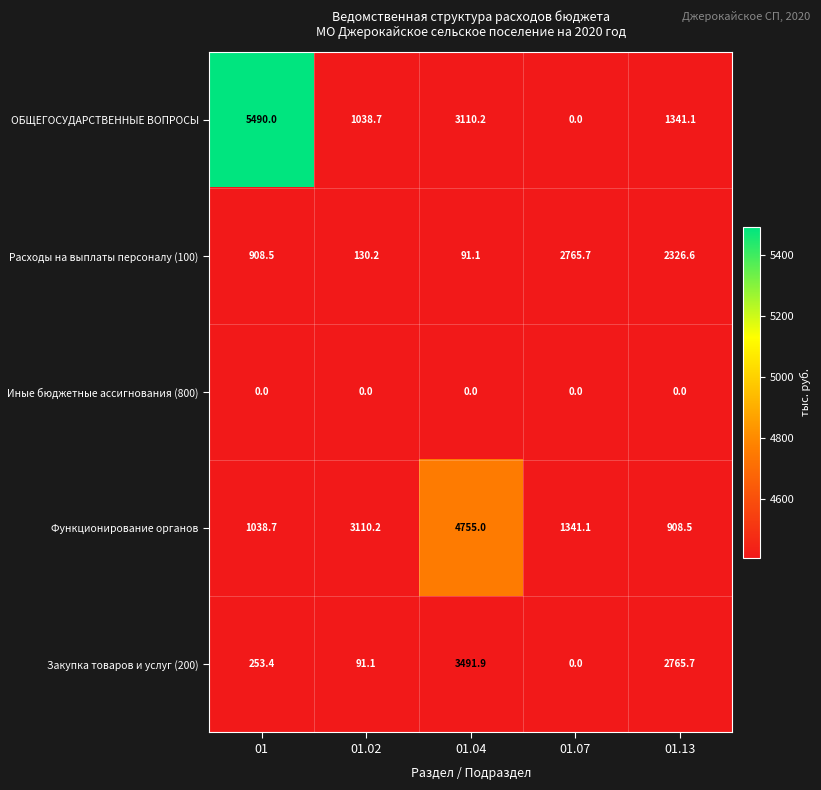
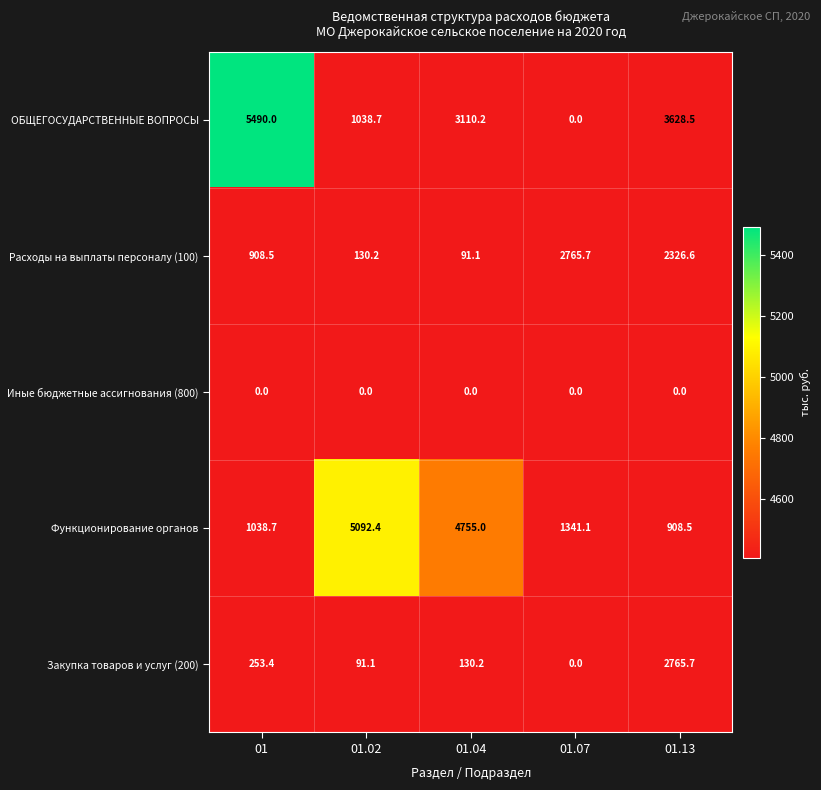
ОБЩЕГОСУДАРСТВЕННЫЕ ВОПРОСЫ, 01.13: 1341.1 -> 3628.5
Функционирование органов, 01.02: 3110.2 -> 5092.4
Закупка товаров и услуг (200), 01.04: 3491.9 -> 130.2
